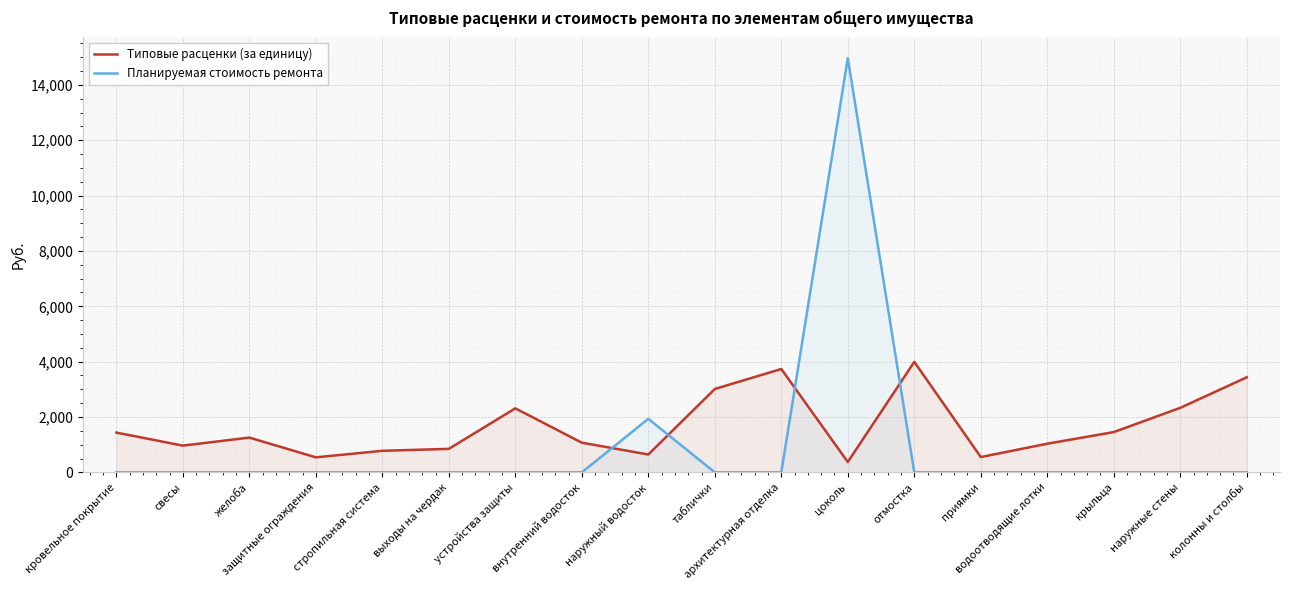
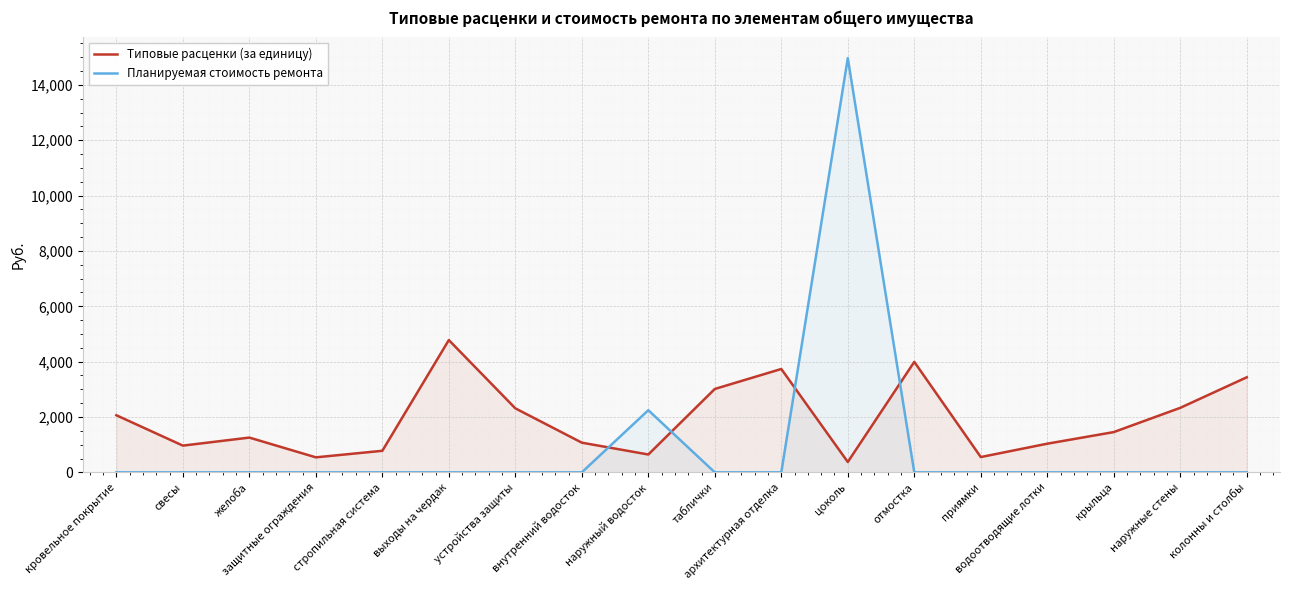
Типовые расценки (за единицу), кровельное покрытие: 1,400 -> 2,100
Типовые расценки (за единицу), выходы на чердак: 800 -> 4,800
Планируемая стоимость ремонта, наружный водосток: 1,900 -> 2,200
